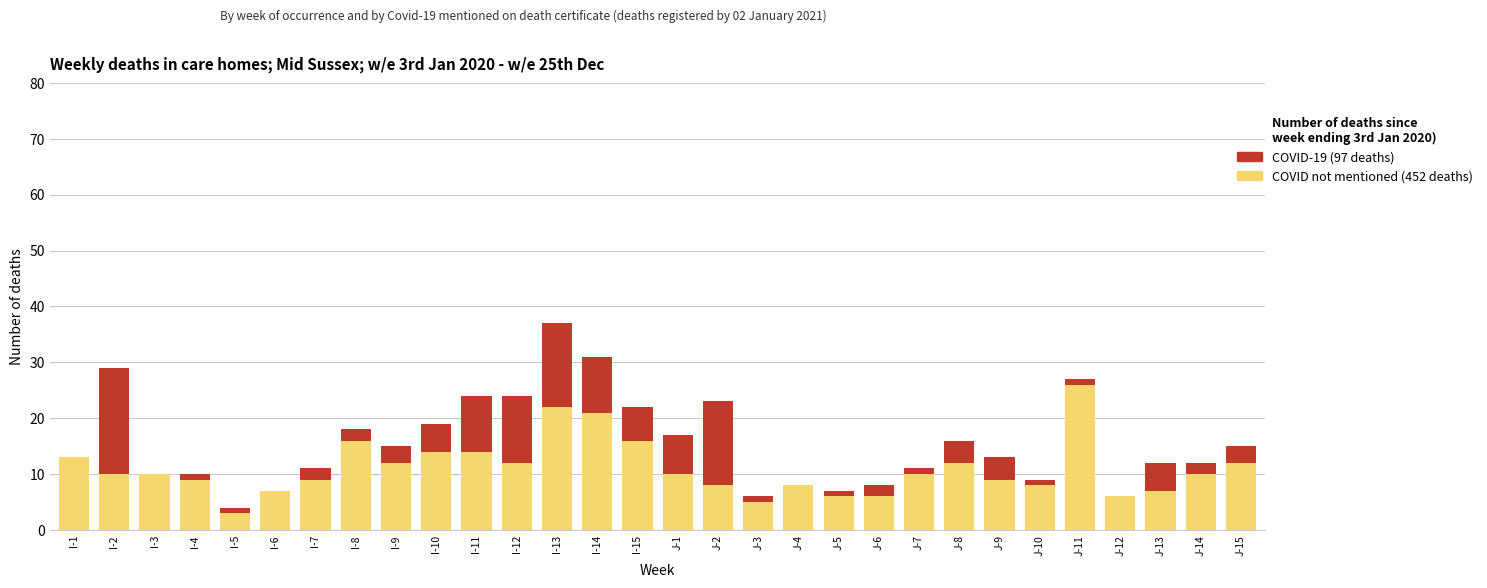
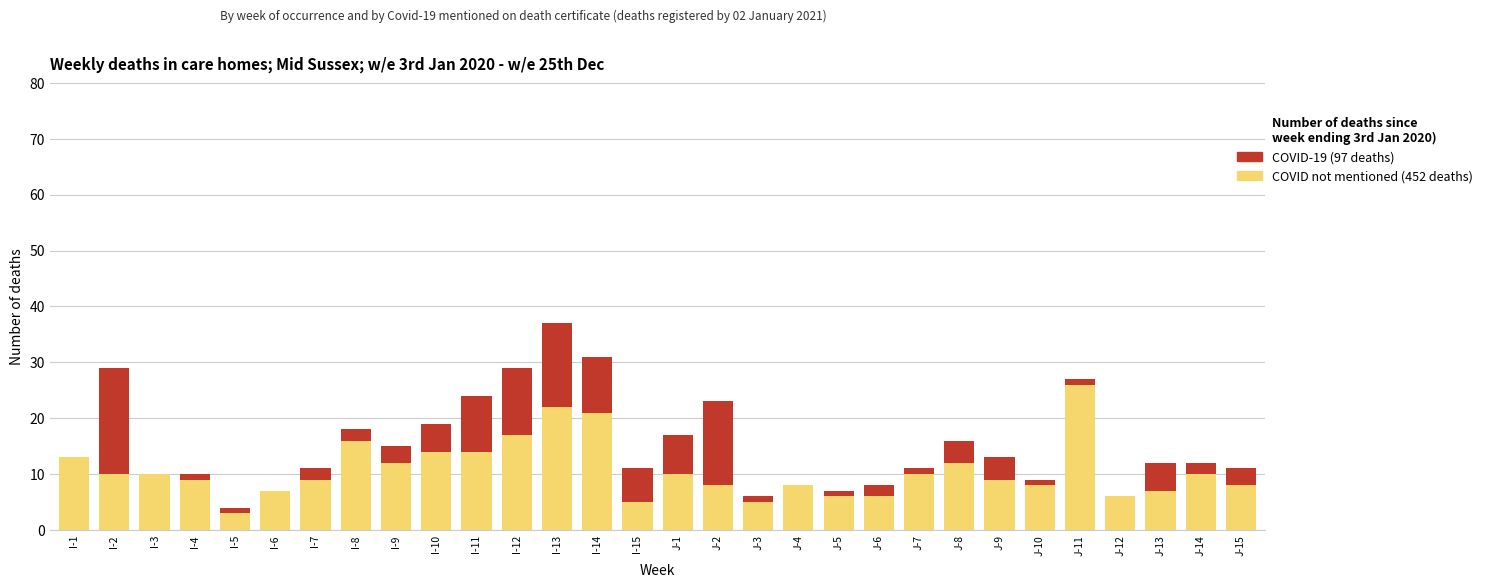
COVID not mentioned (452 deaths), I-12: 12 -> 17
COVID not mentioned (452 deaths), I-15: 16 -> 5
COVID not mentioned (452 deaths), J-15: 12 -> 8
